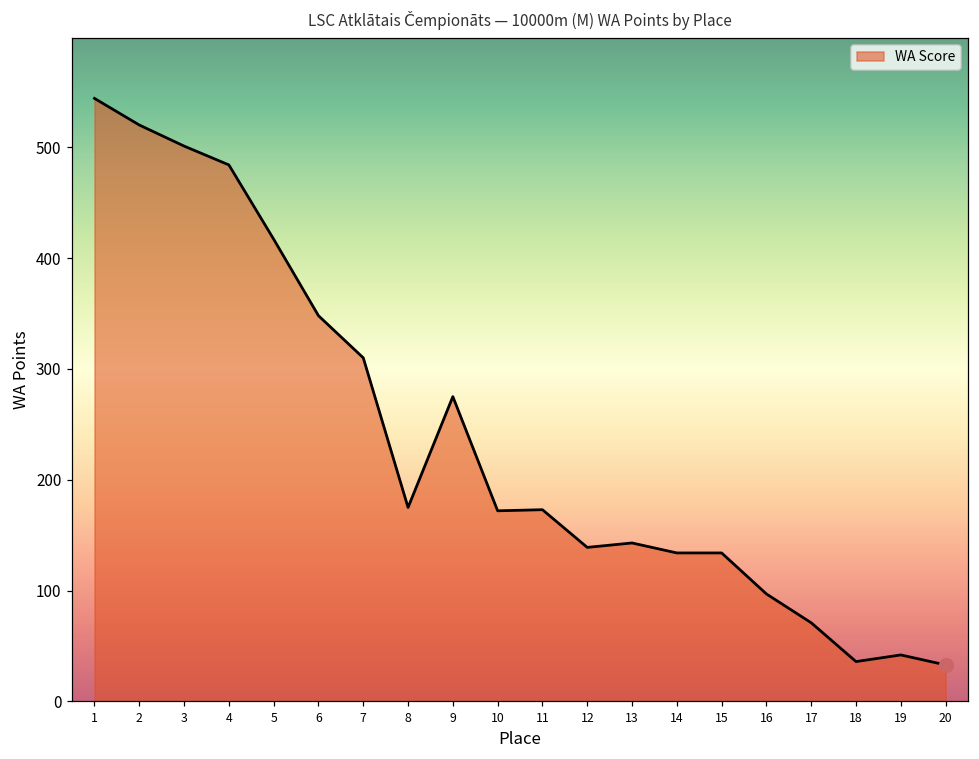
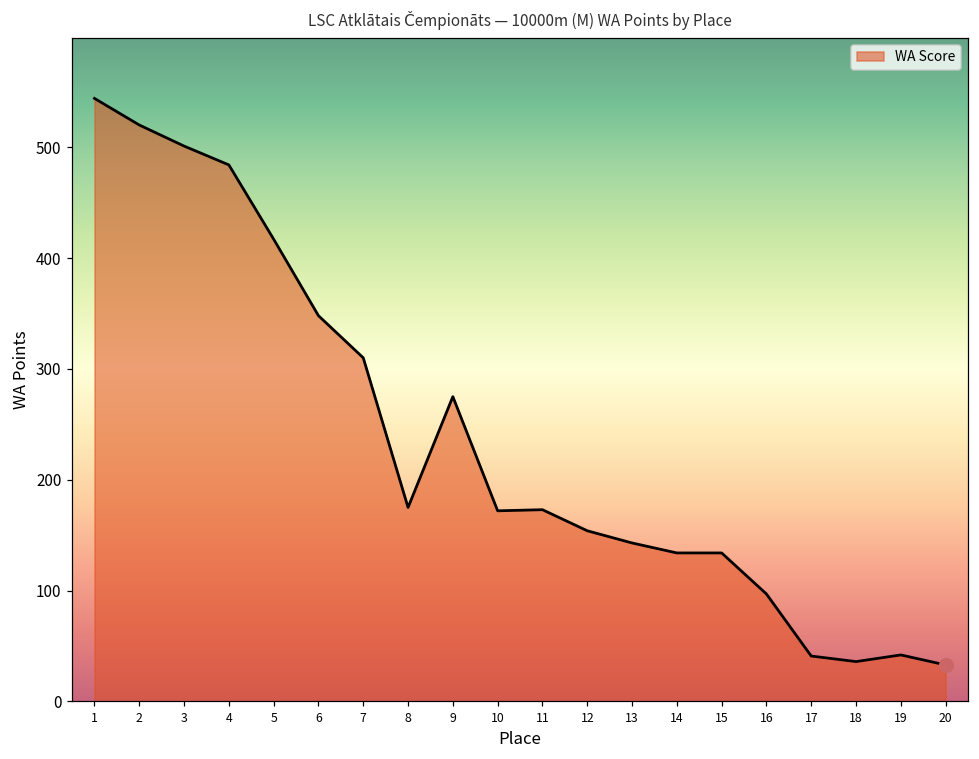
WA Score, 12: 139 -> 154
WA Score, 17: 71 -> 41
